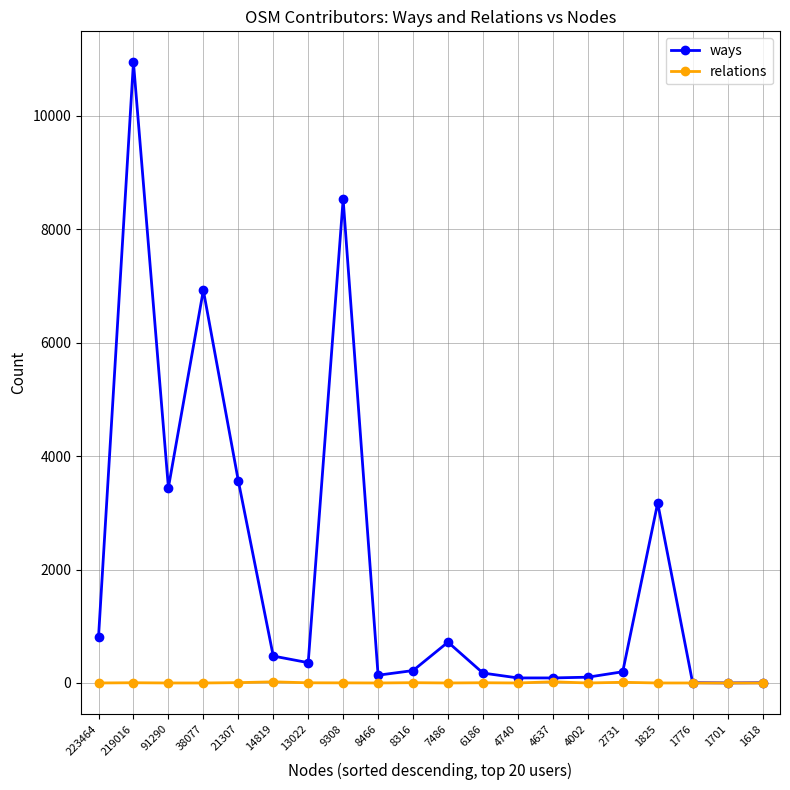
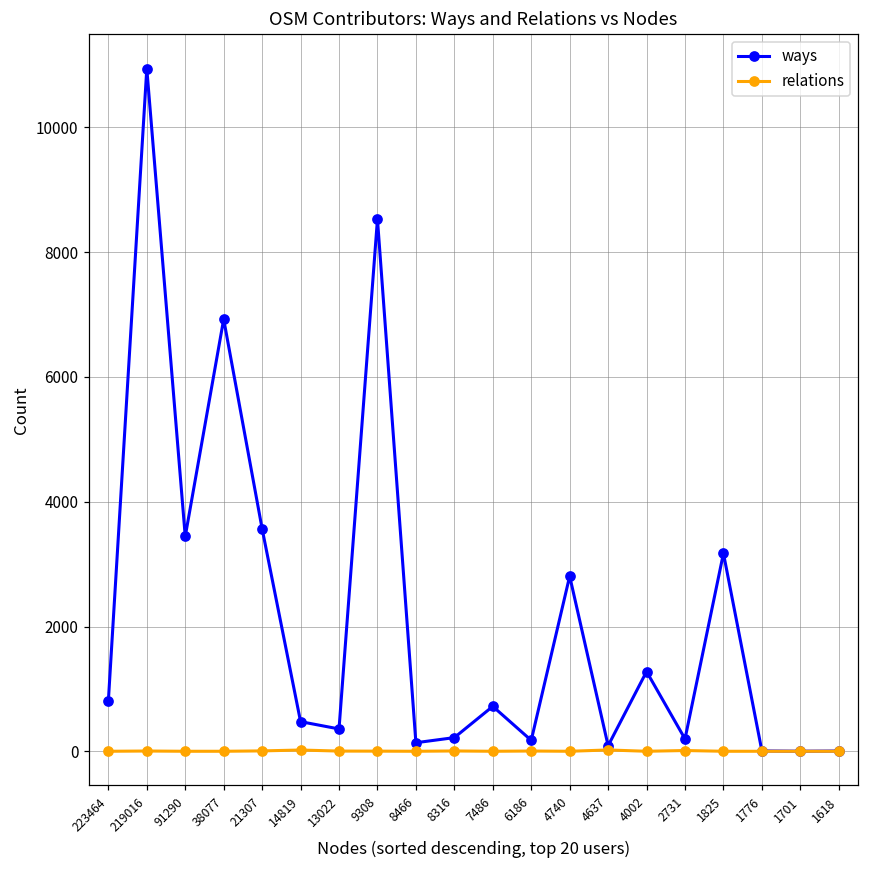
ways, 4740: 100 -> 2800
ways, 4002: 100 -> 1300
